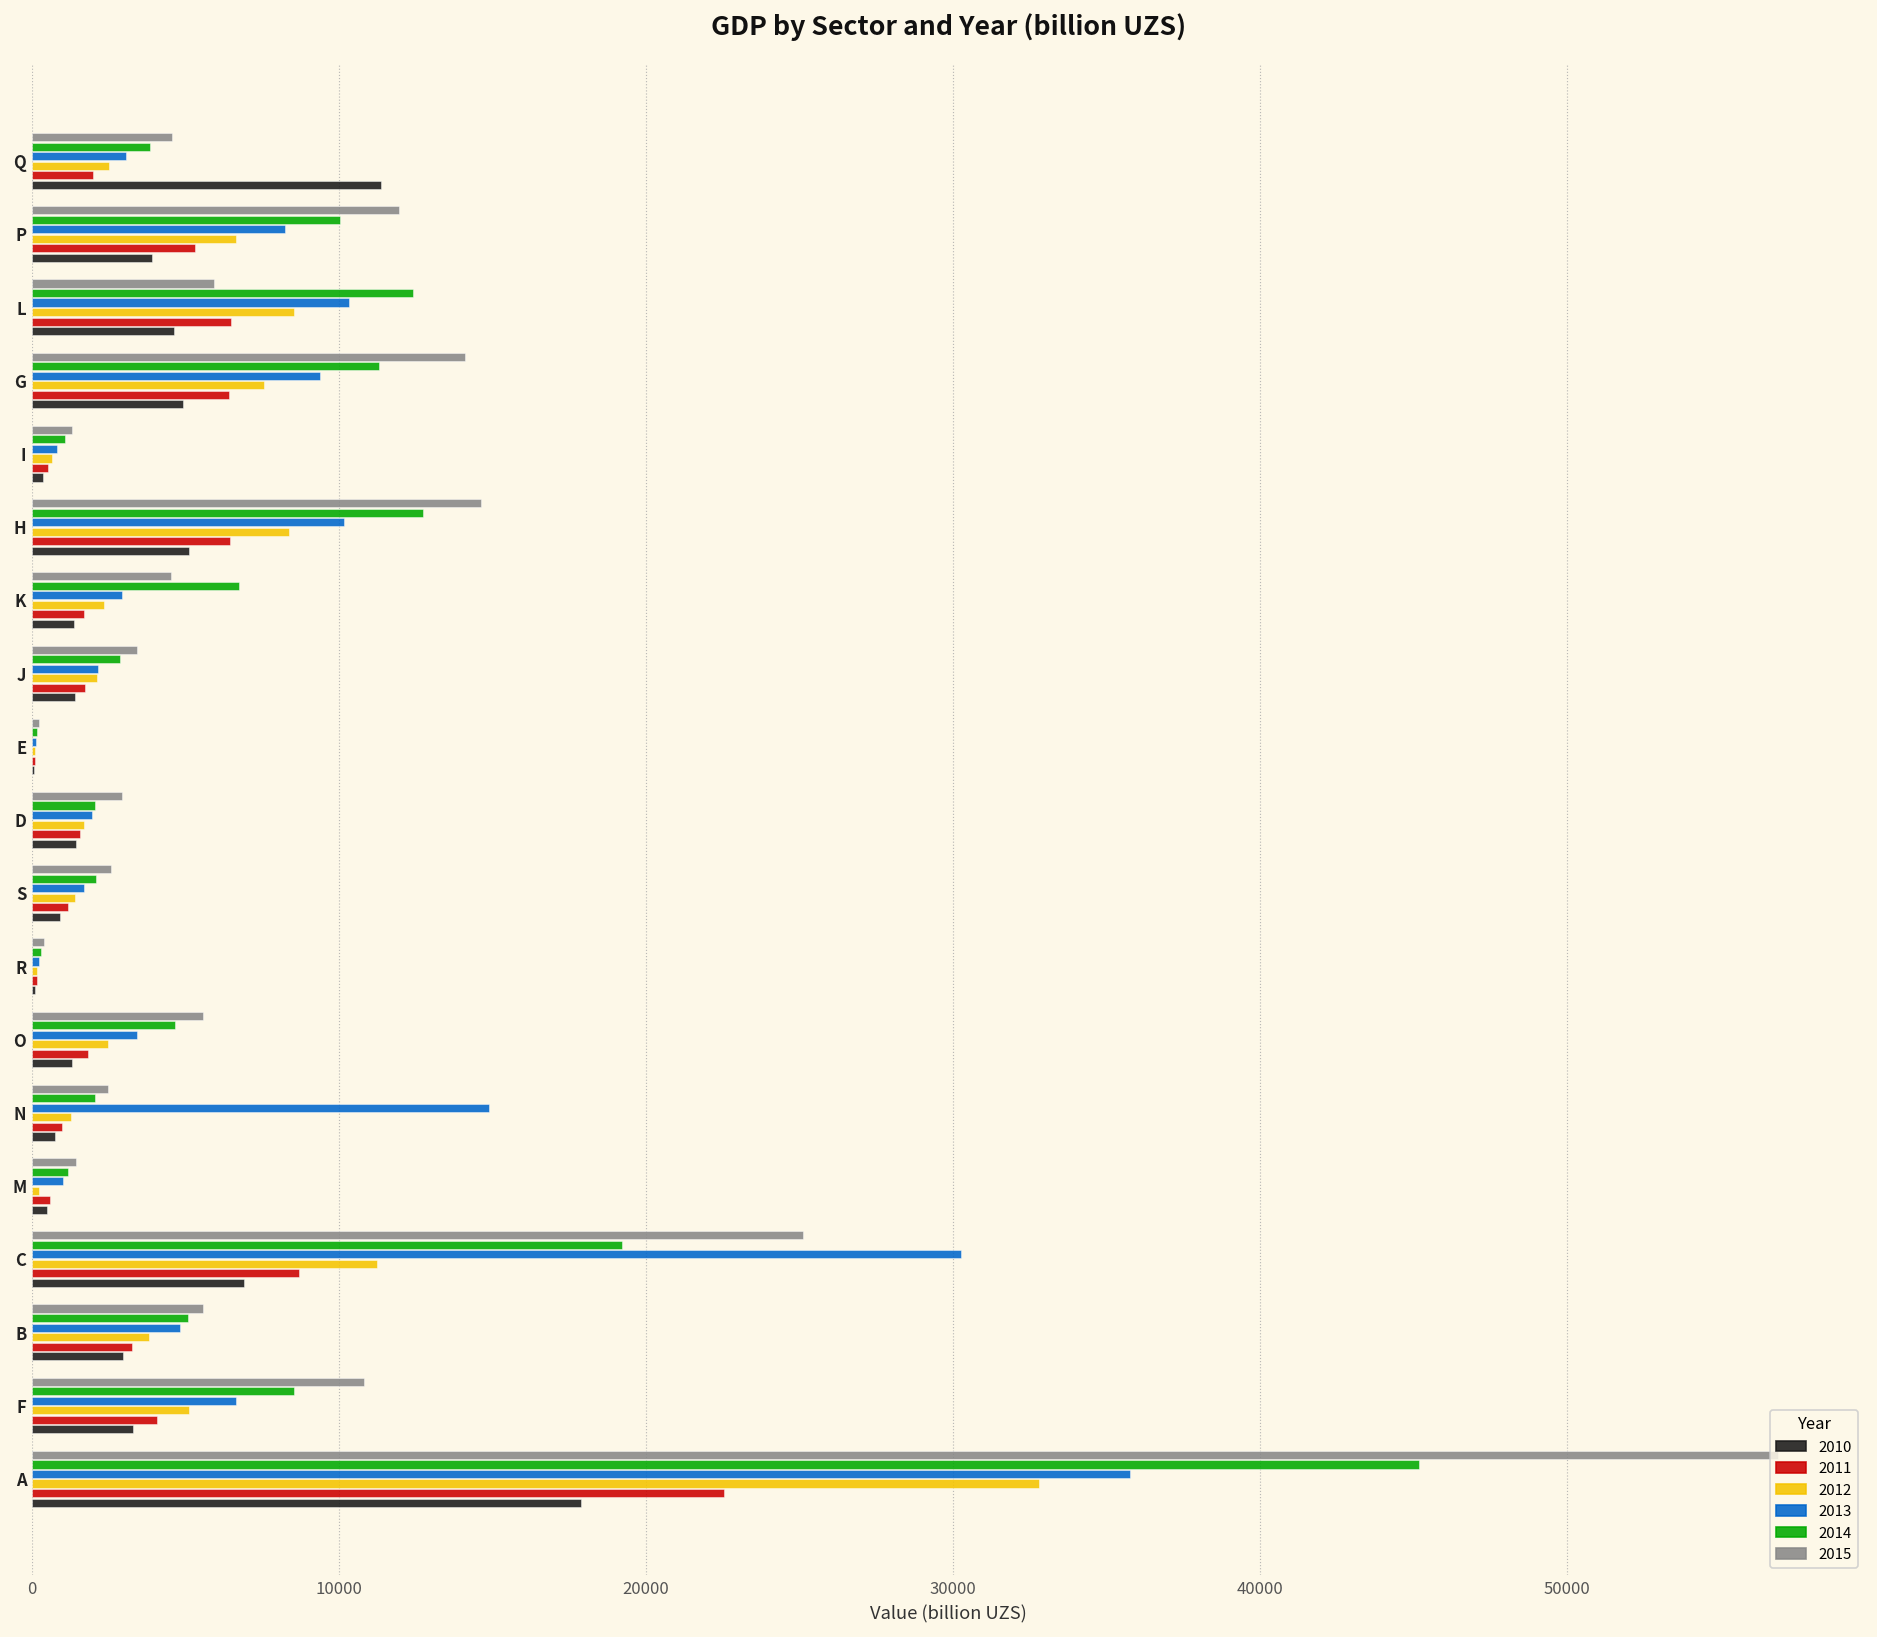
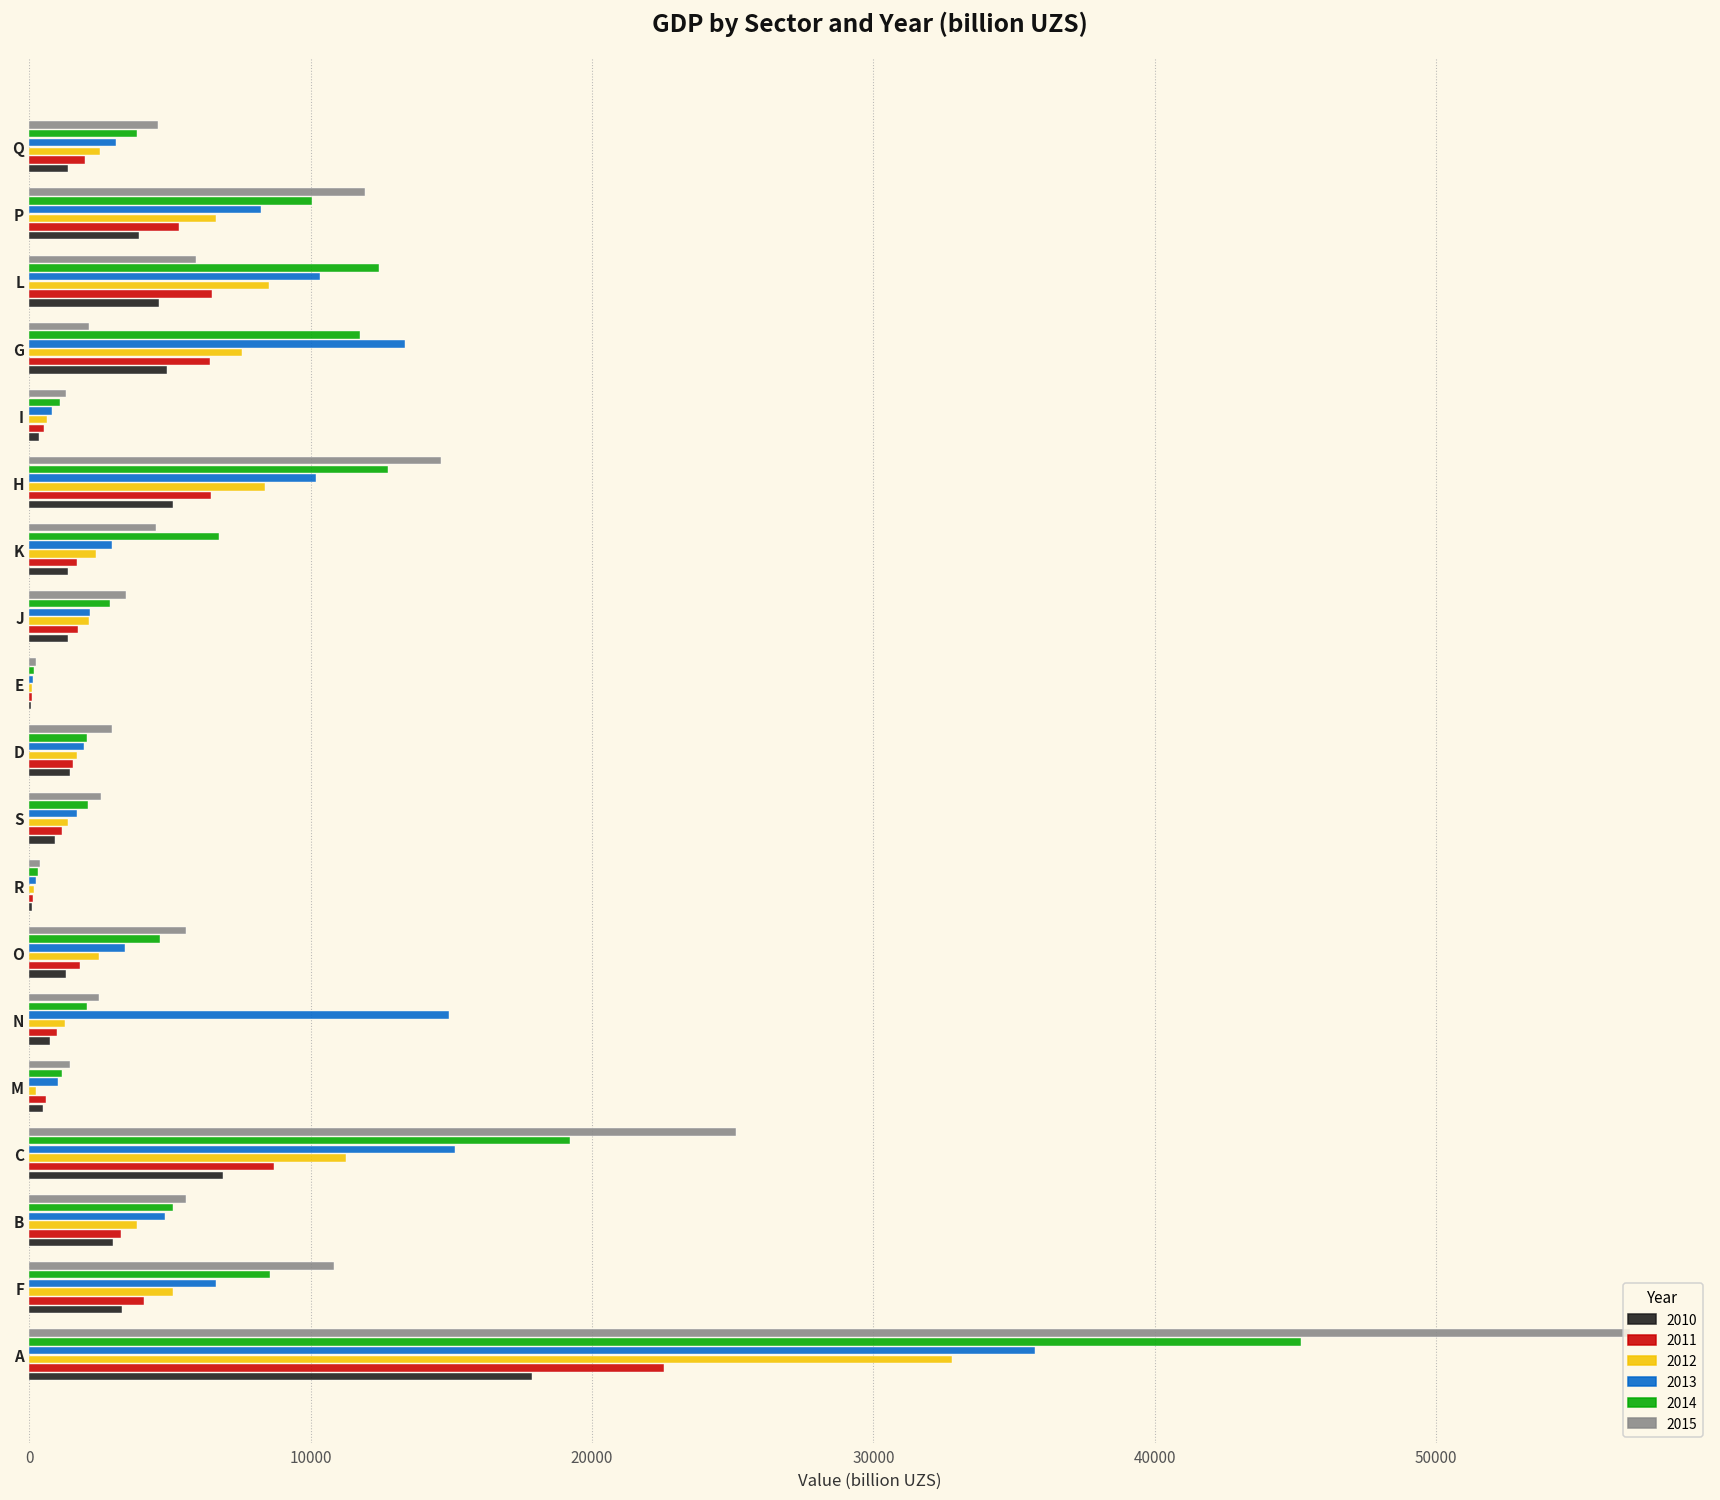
2010, Q: 11400 -> 1400
2015, G: 14100 -> 2100
2014, G: 11300 -> 11800
2013, G: 9400 -> 13400
2013, C: 30300 -> 15100
